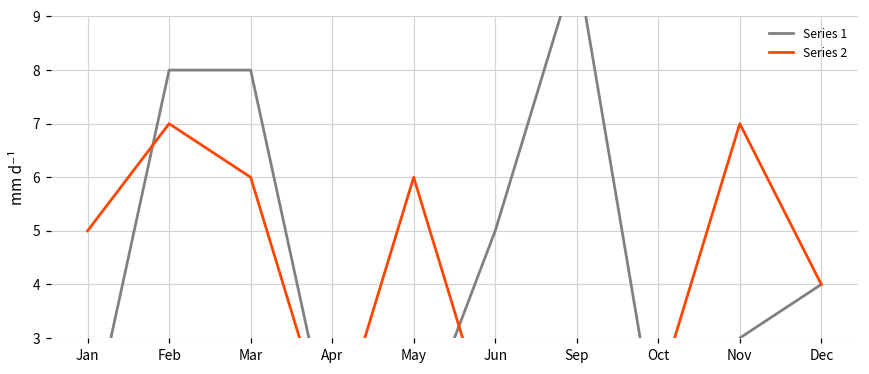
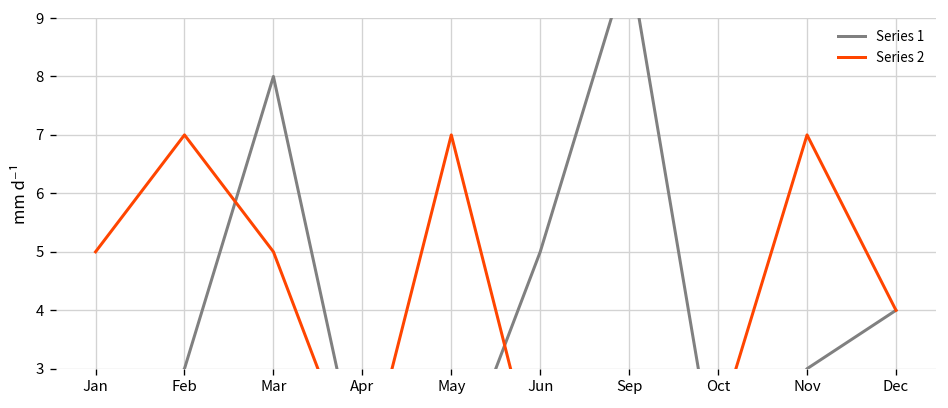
Series 1, Feb: 8 -> 3
Series 2, Mar: 6 -> 5
Series 2, May: 6 -> 7
